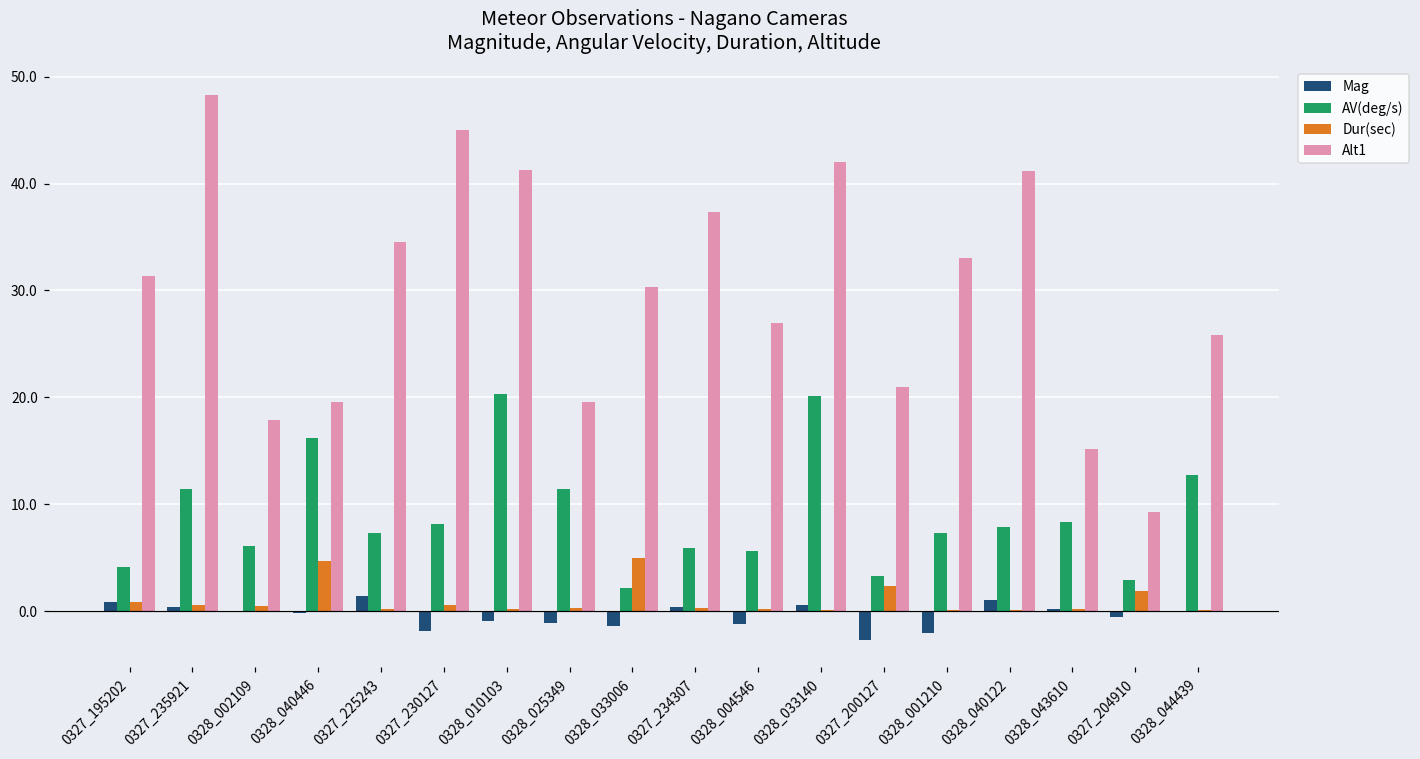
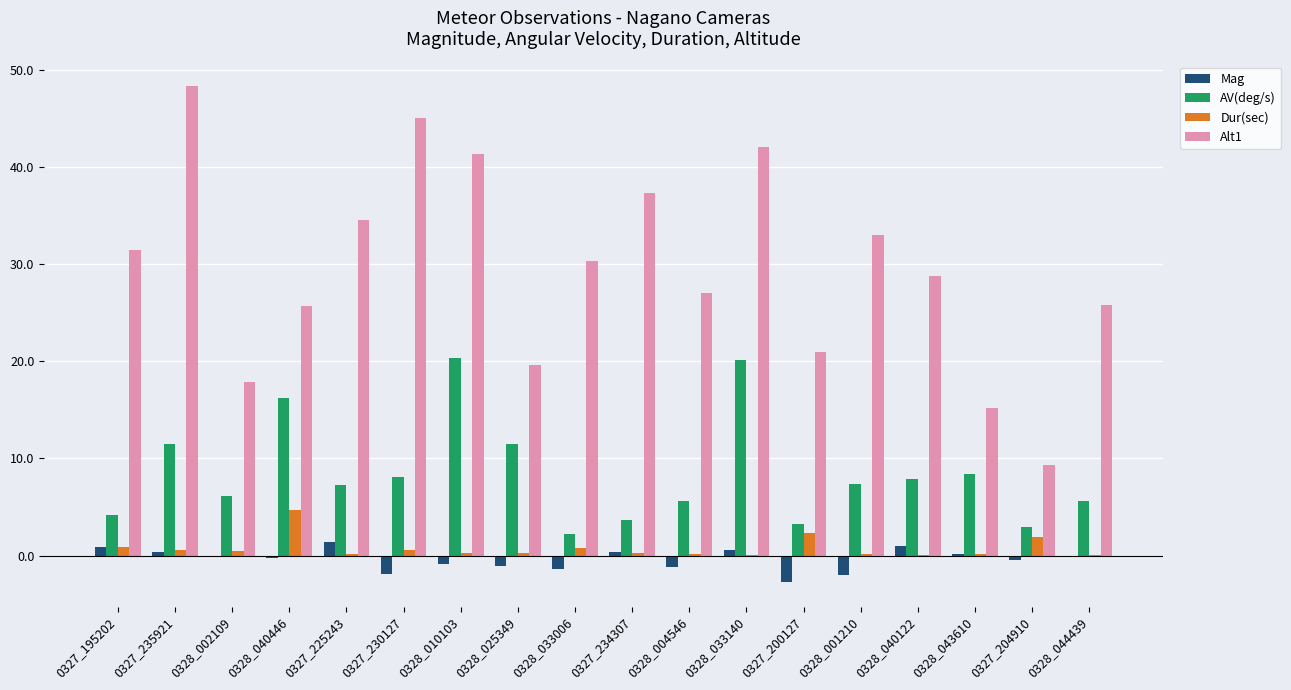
Alt1, 0328_040446: 20 -> 26
Dur(sec), 0328_033006: 5 -> 1
AV(deg/s), 0327_234307: 6 -> 4
Alt1, 0328_040122: 41 -> 29
AV(deg/s), 0328_044439: 13 -> 6
